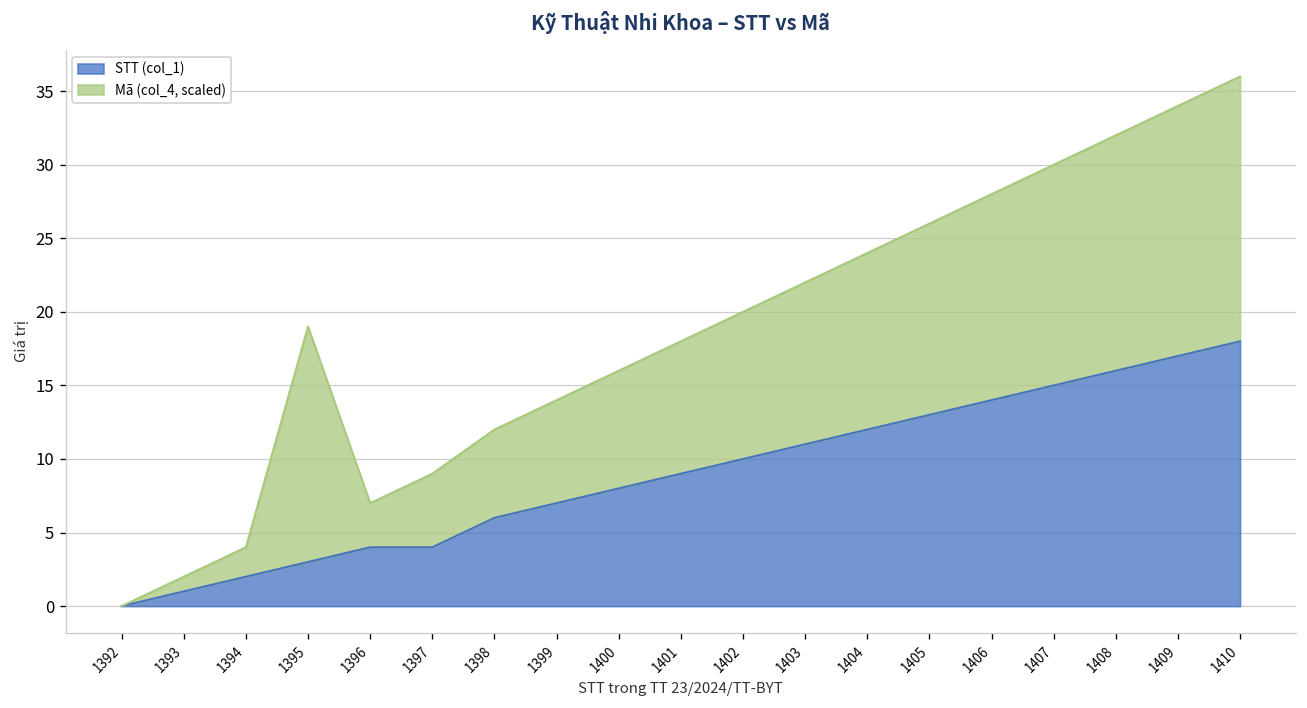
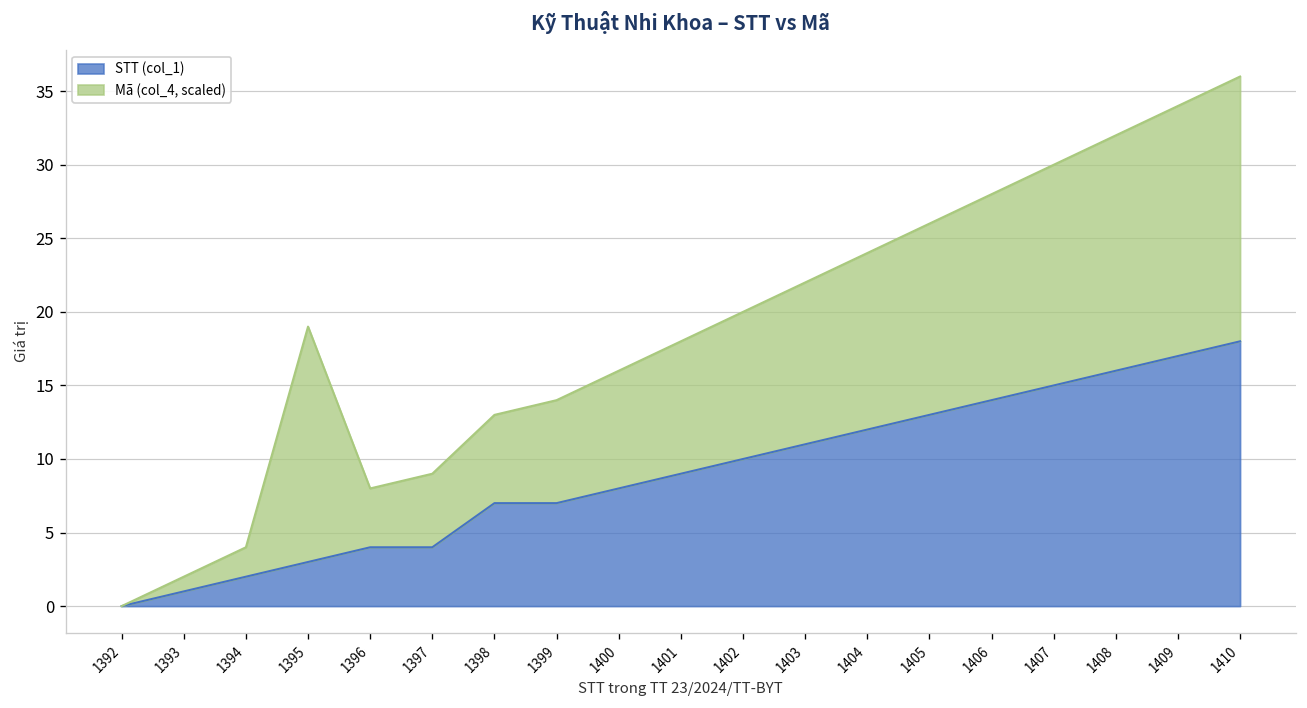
Mã (col_4, scaled), 1396: 3.0 -> 4.0
STT (col_1), 1398: 6.0 -> 7.0
